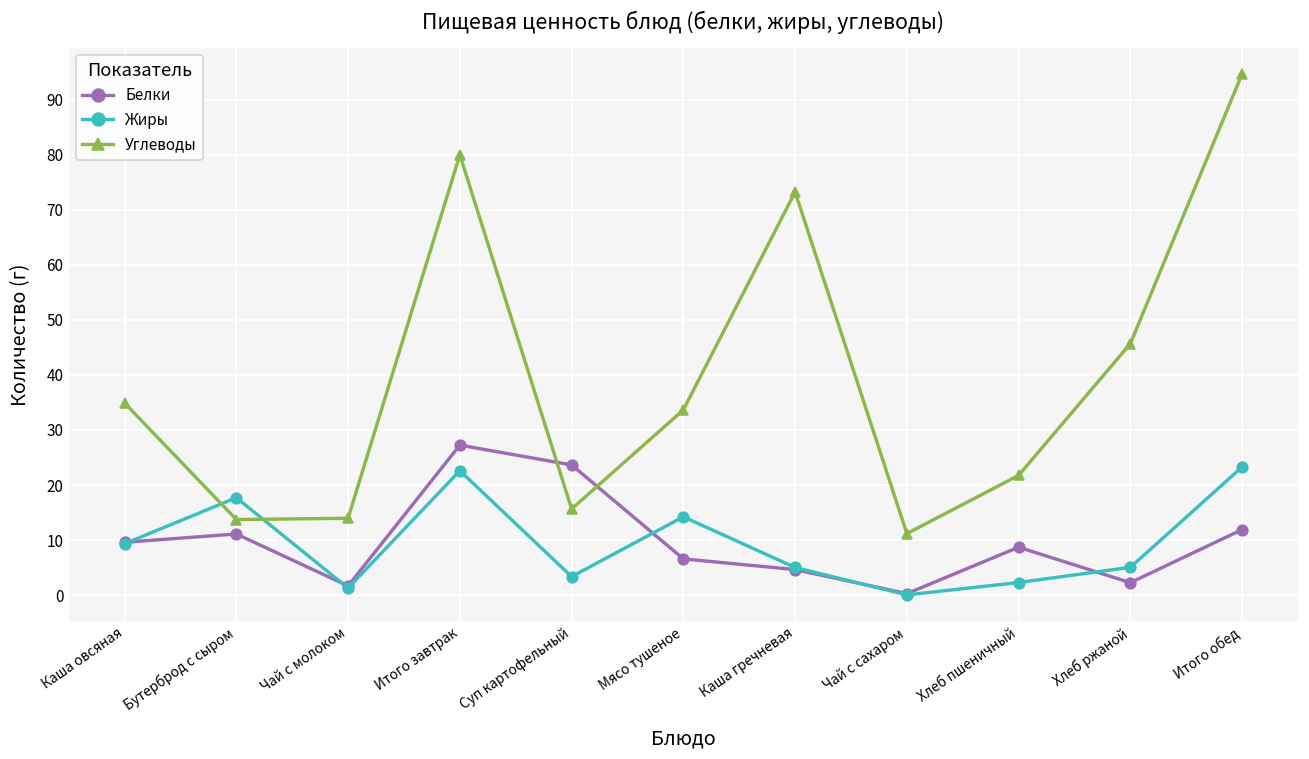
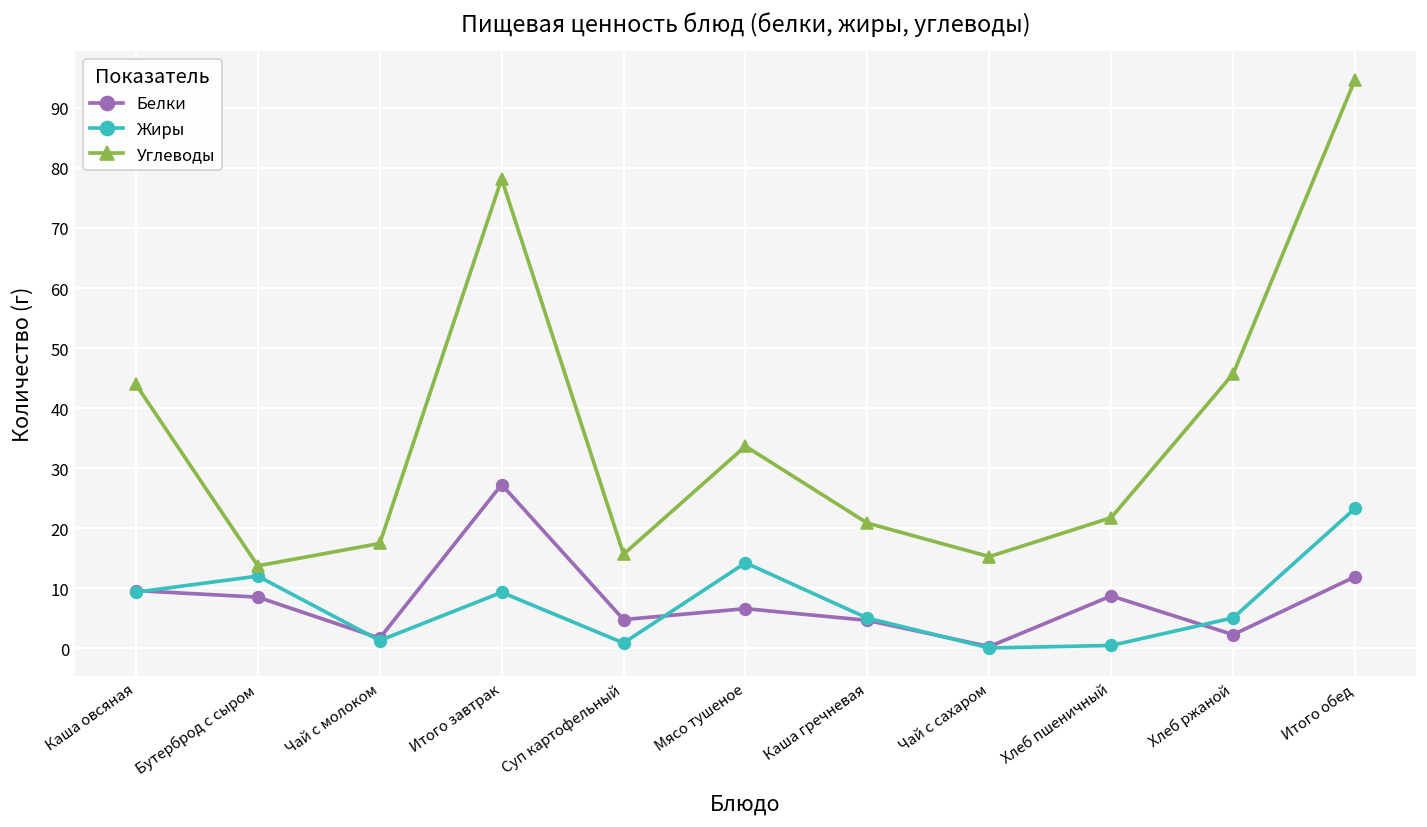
Углеводы, Каша овсяная: 35 -> 44
Белки, Бутерброд с сыром: 11 -> 9
Жиры, Бутерброд с сыром: 18 -> 12
Углеводы, Чай с молоком: 14 -> 17
Жиры, Итого завтрак: 23 -> 9
Углеводы, Итого завтрак: 80 -> 78
Белки, Суп картофельный: 24 -> 5
Жиры, Суп картофельный: 3 -> 1
Углеводы, Каша гречневая: 73 -> 21
Углеводы, Чай с сахаром: 11 -> 15
Жиры, Хлеб пшеничный: 2 -> 0
